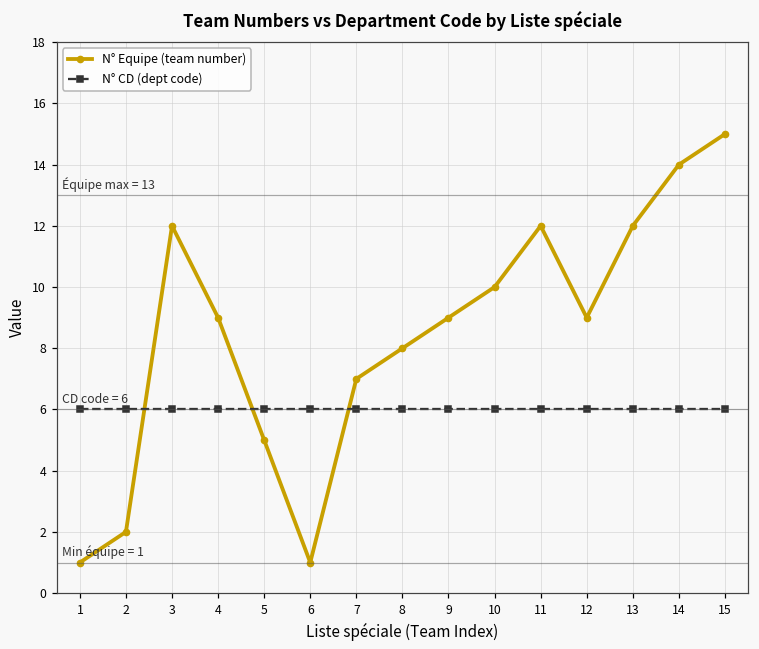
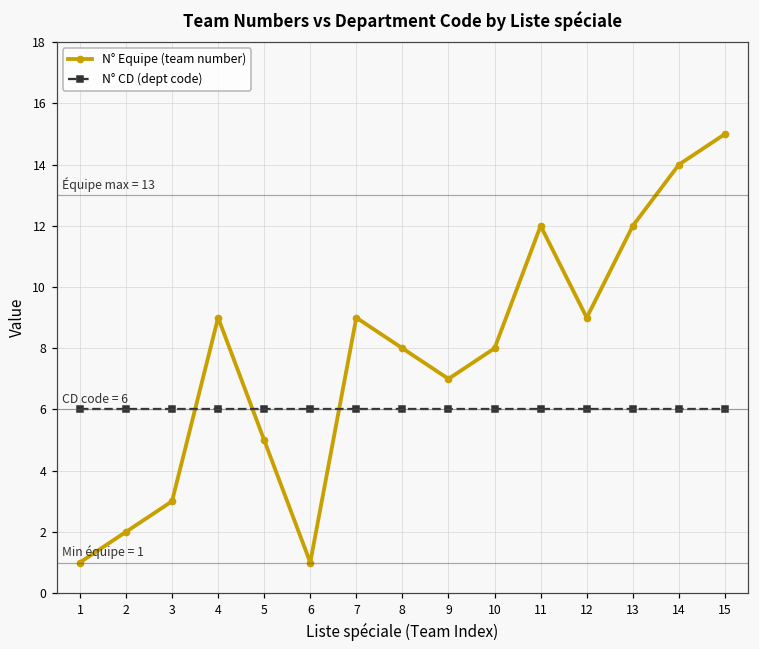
N° Equipe (team number), 3: 12 -> 3
N° Equipe (team number), 7: 7 -> 9
N° Equipe (team number), 9: 9 -> 7
N° Equipe (team number), 10: 10 -> 8
